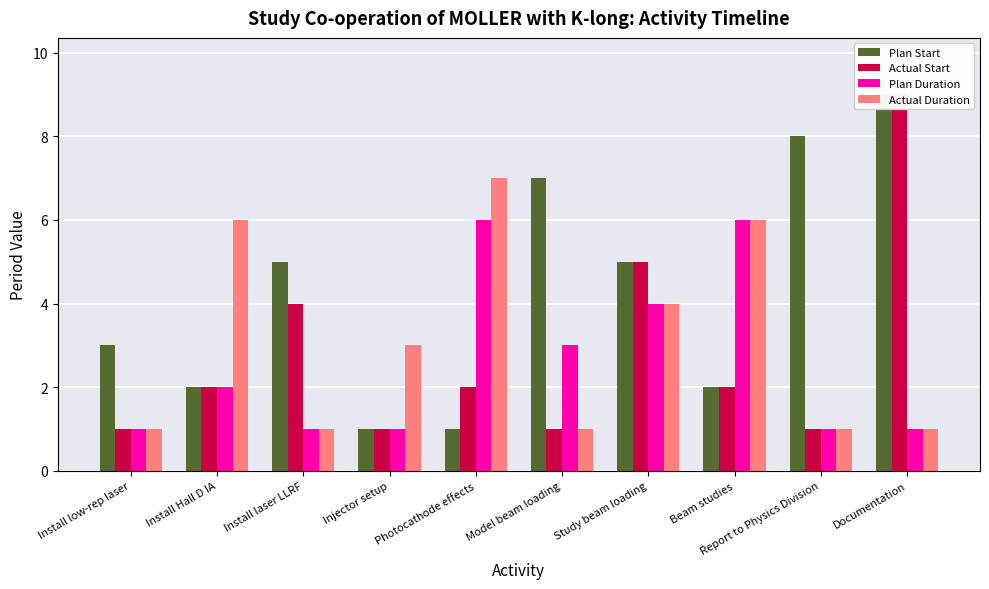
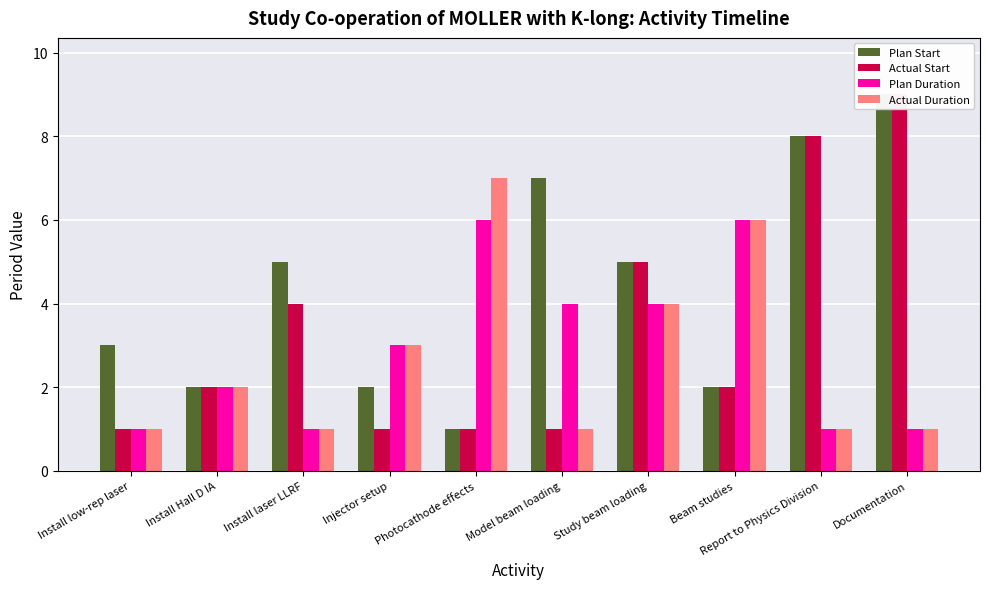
Actual Duration, Install Hall D IA: 6 -> 2
Plan Start, Injector setup: 1 -> 2
Plan Duration, Injector setup: 1 -> 3
Actual Start, Photocathode effects: 2 -> 1
Plan Duration, Model beam loading: 3 -> 4
Actual Start, Report to Physics Division: 1 -> 8
